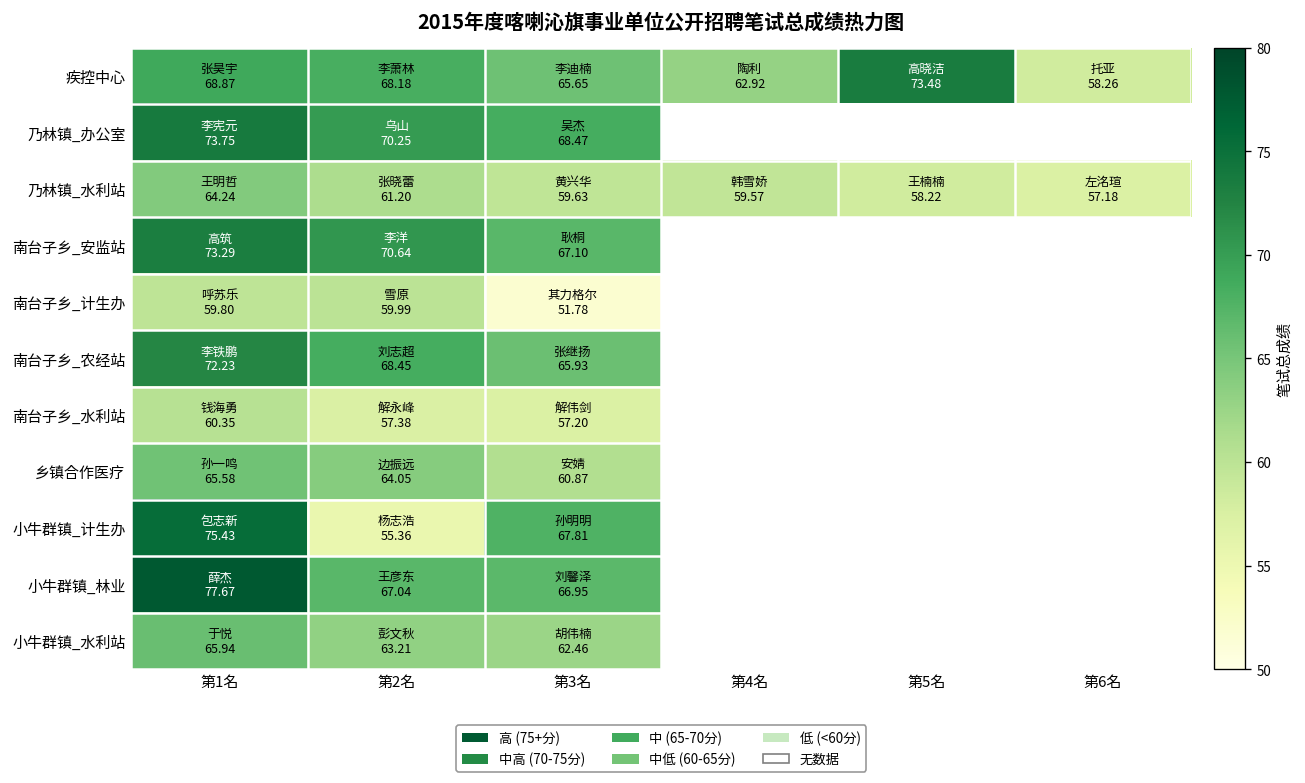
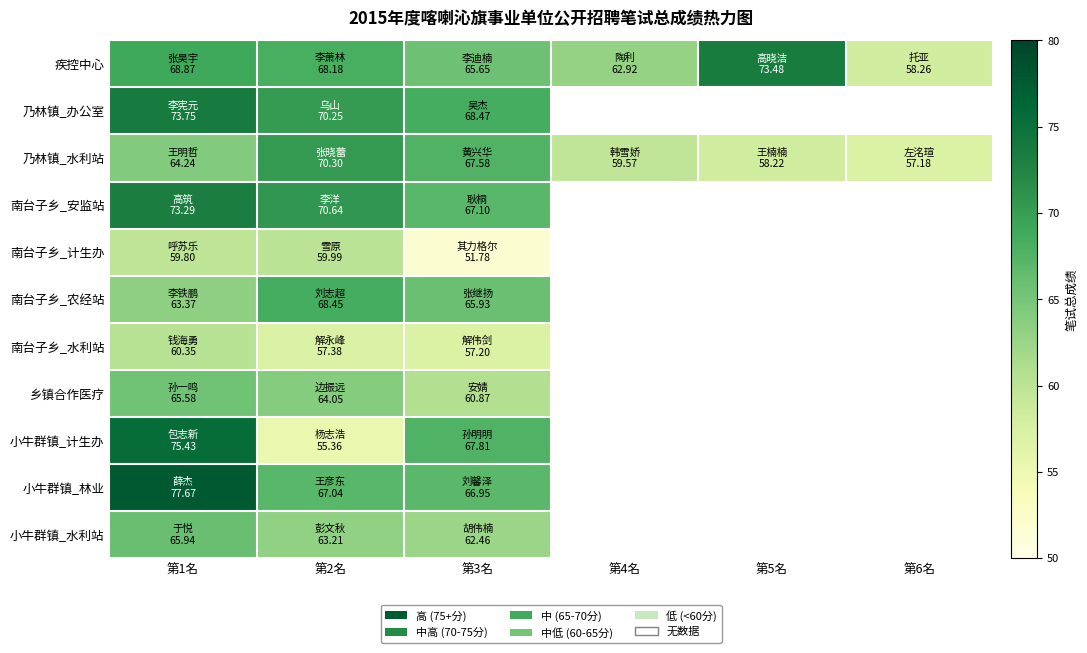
乃林镇_水利站, 第2名: 61.20 -> 70.30
乃林镇_水利站, 第3名: 59.63 -> 67.58
南台子乡_农经站, 第1名: 72.23 -> 63.37
